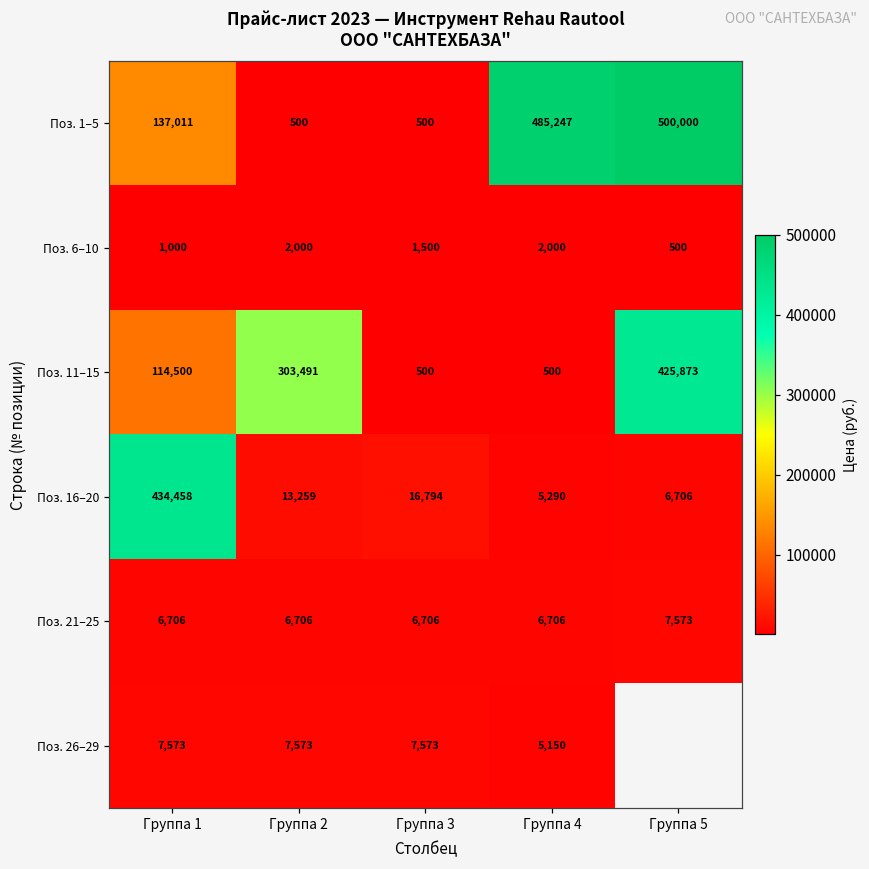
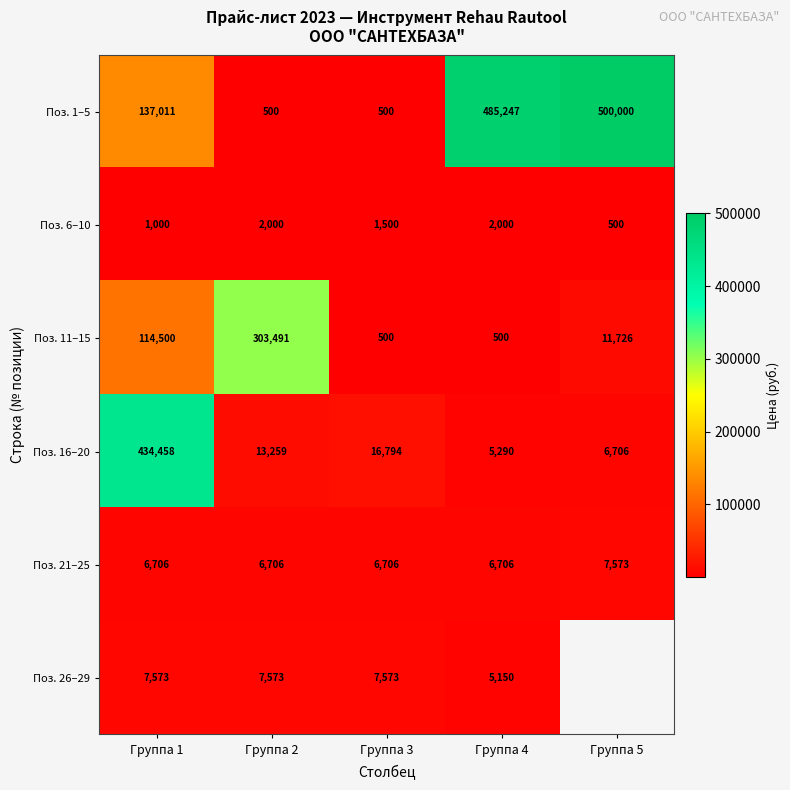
Поз. 11–15, Группа 5: 425,873 -> 11,726
